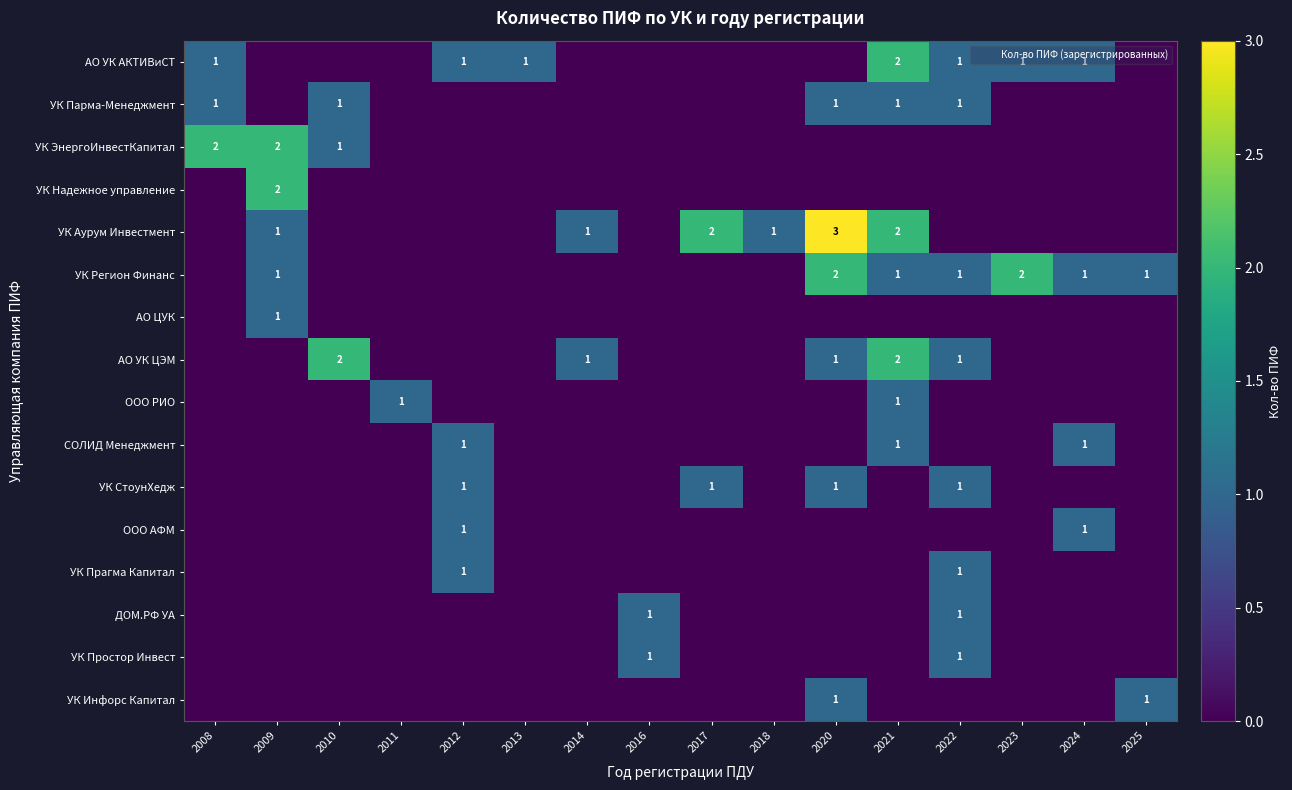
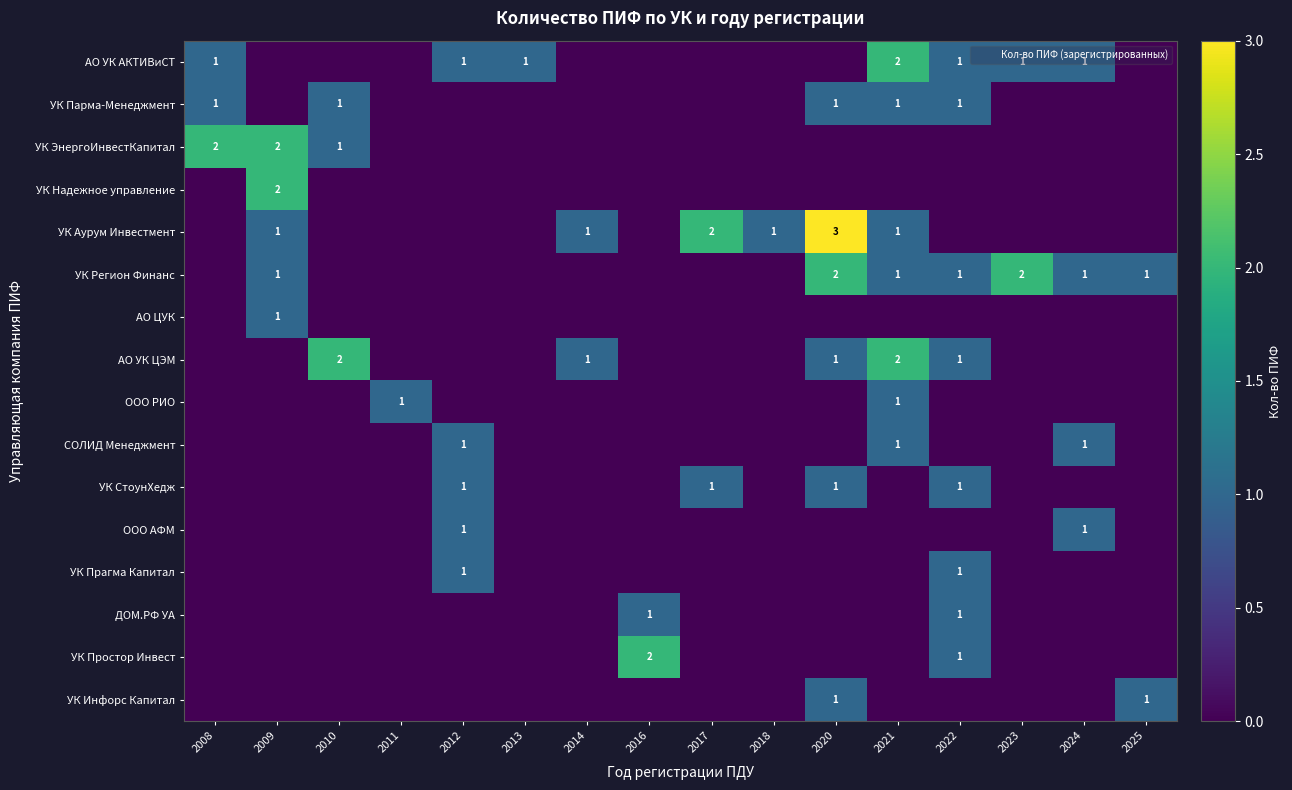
УК Аурум Инвестмент, 2021: 2 -> 1
УК Простор Инвест, 2016: 1 -> 2
